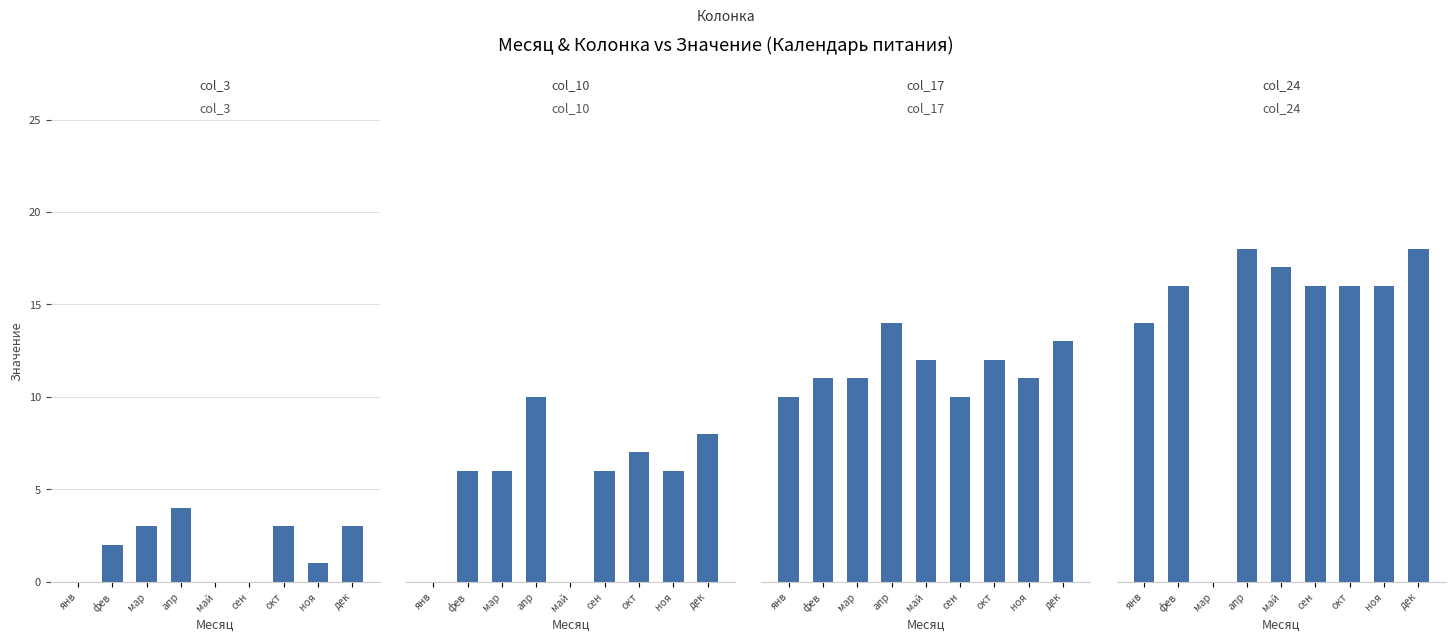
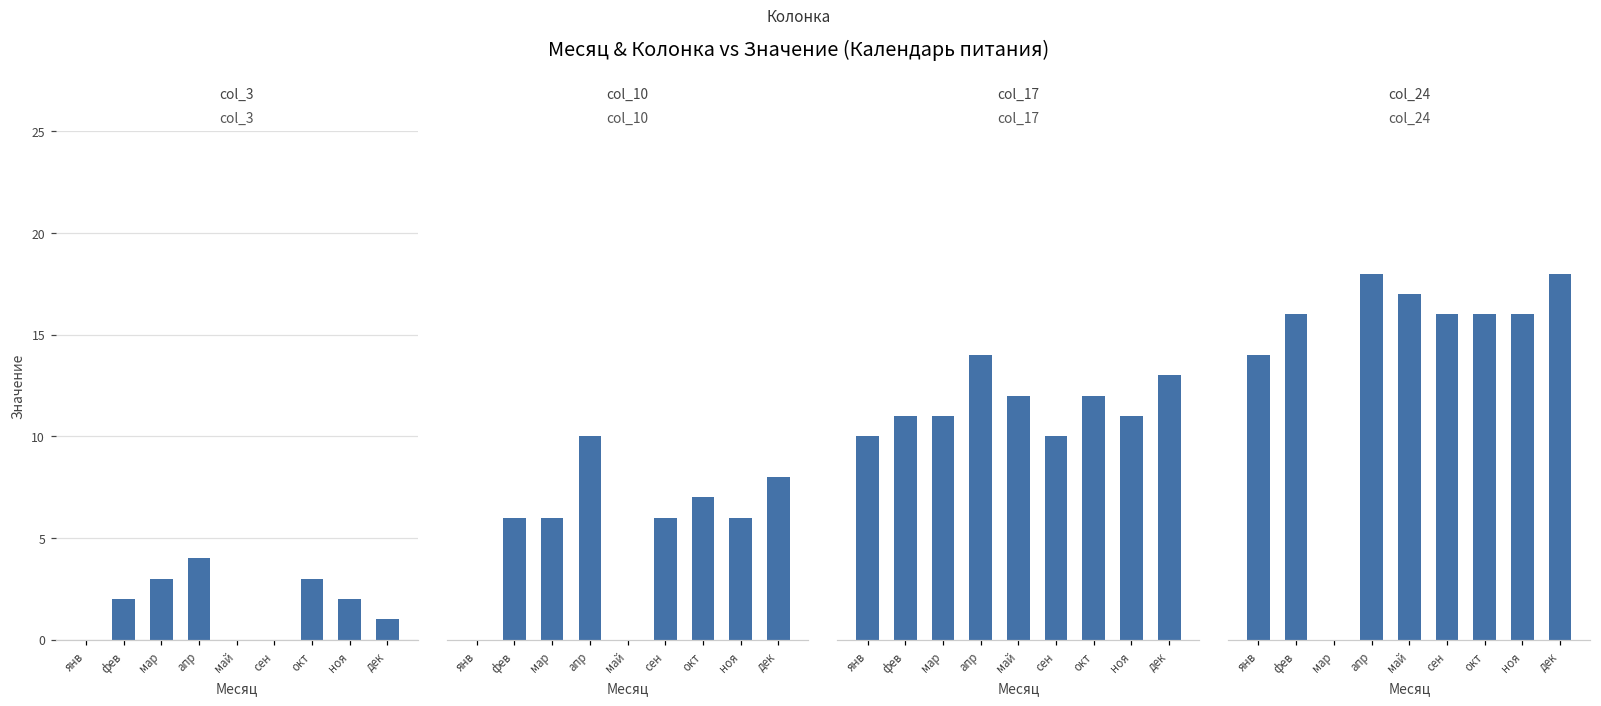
col_3, ноя: 1 -> 2
col_3, дек: 3 -> 1
